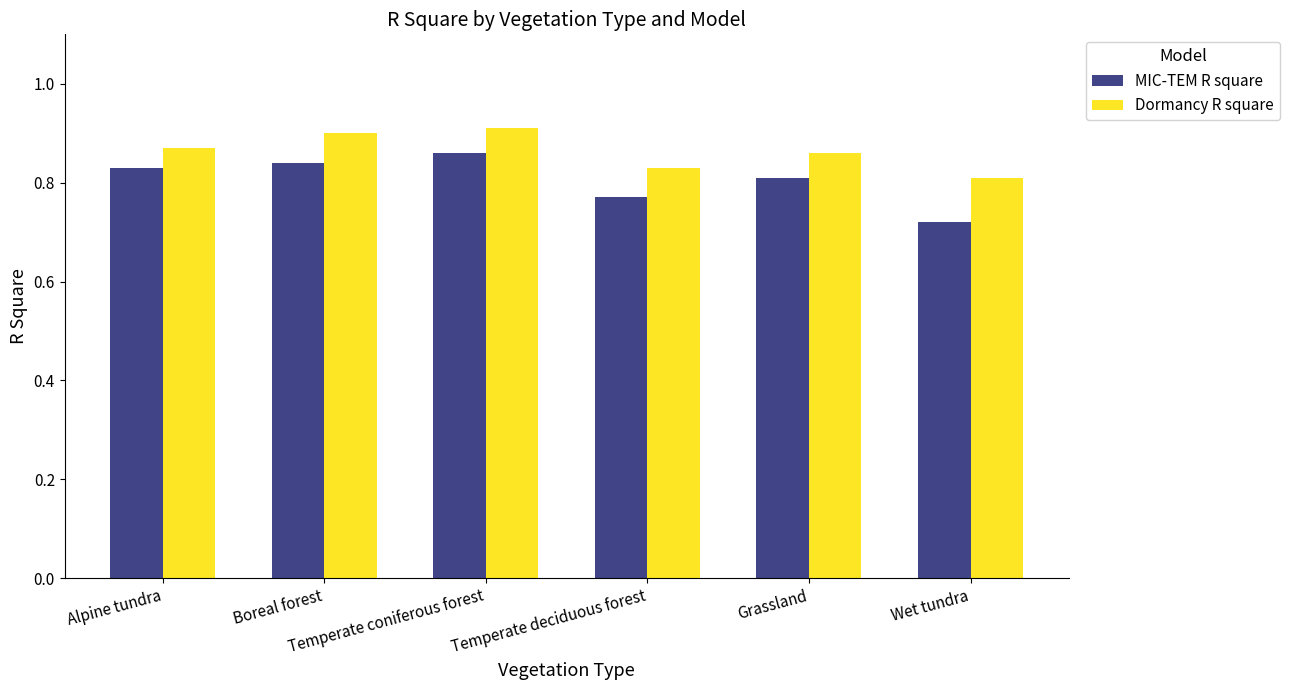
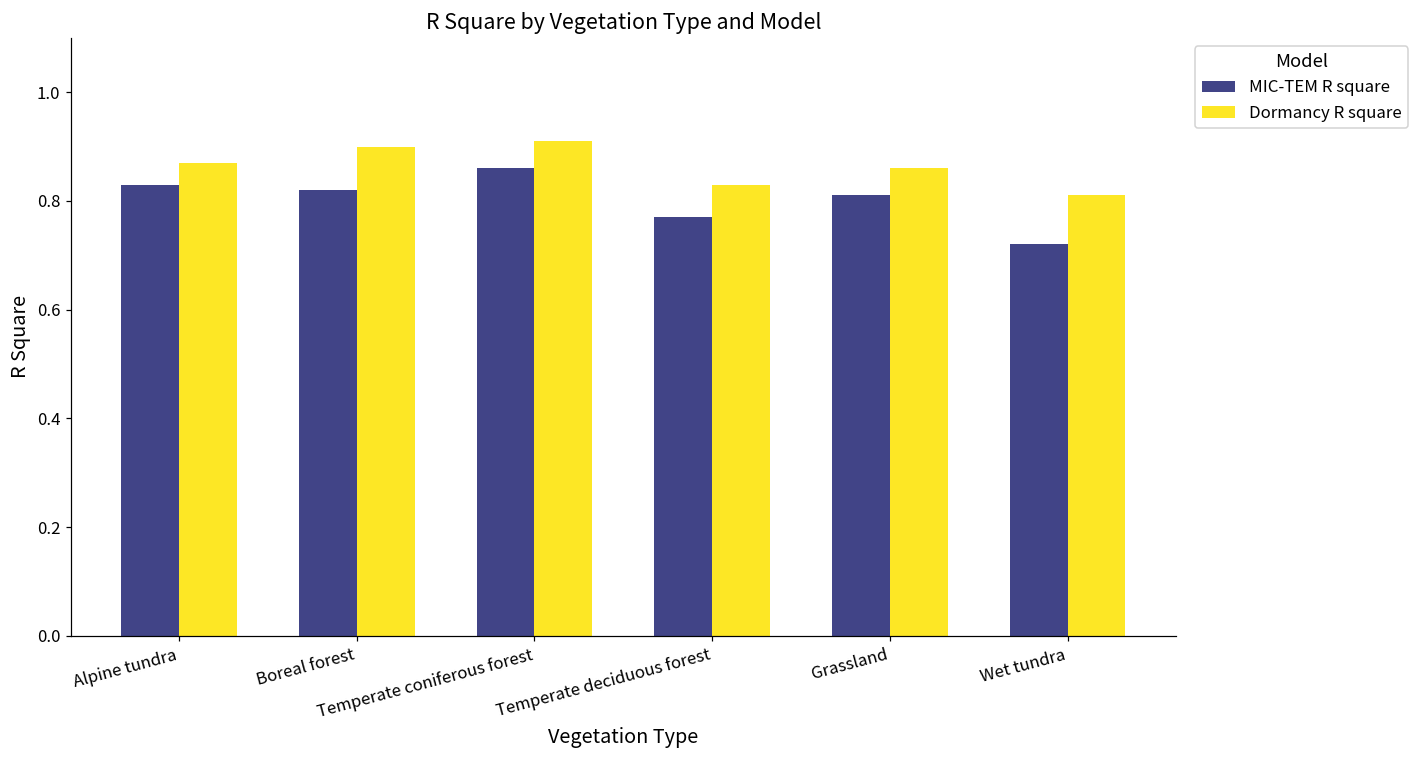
MIC-TEM R square, Boreal forest: 0.84 -> 0.82
